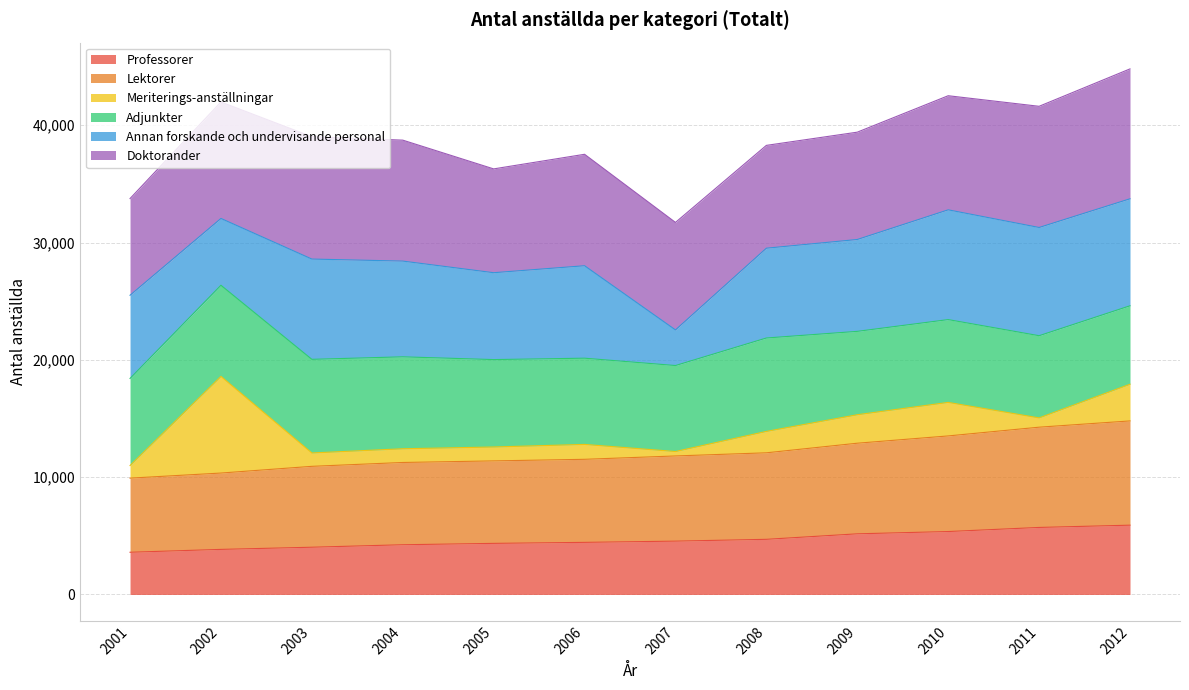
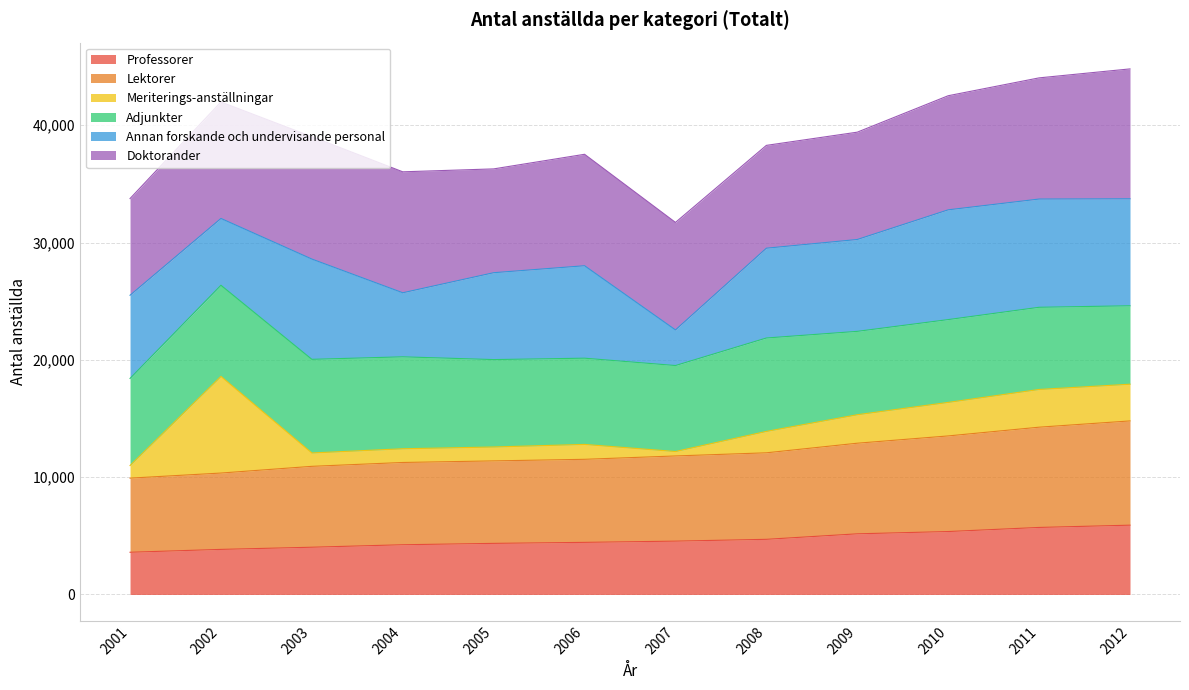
Annan forskande och undervisande personal, 2004: 8,200 -> 5,500
Meriterings-anställningar, 2011: 800 -> 3,200
